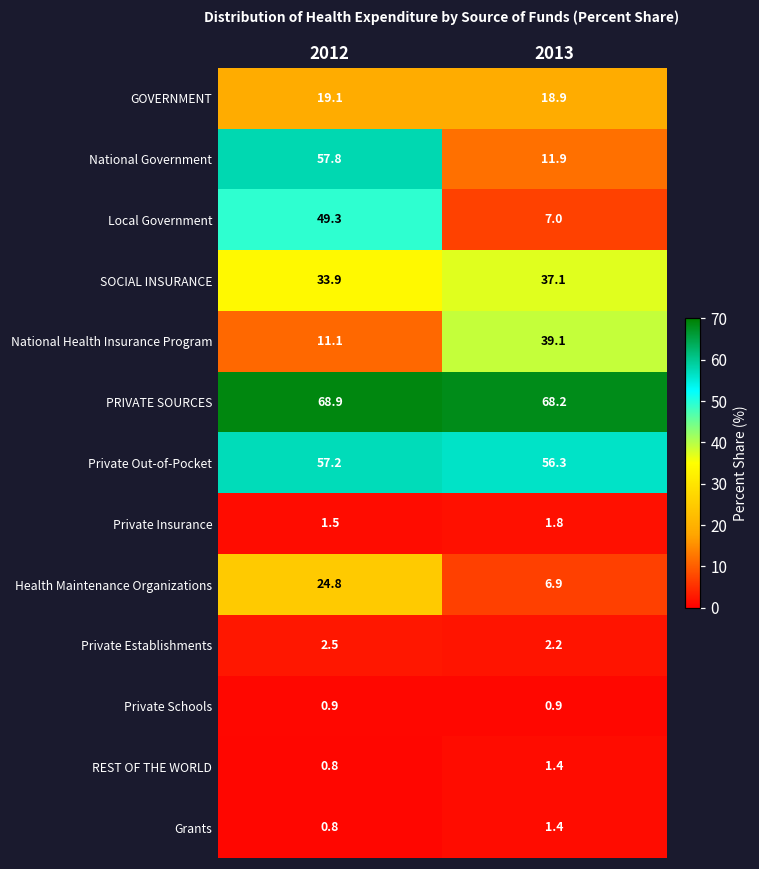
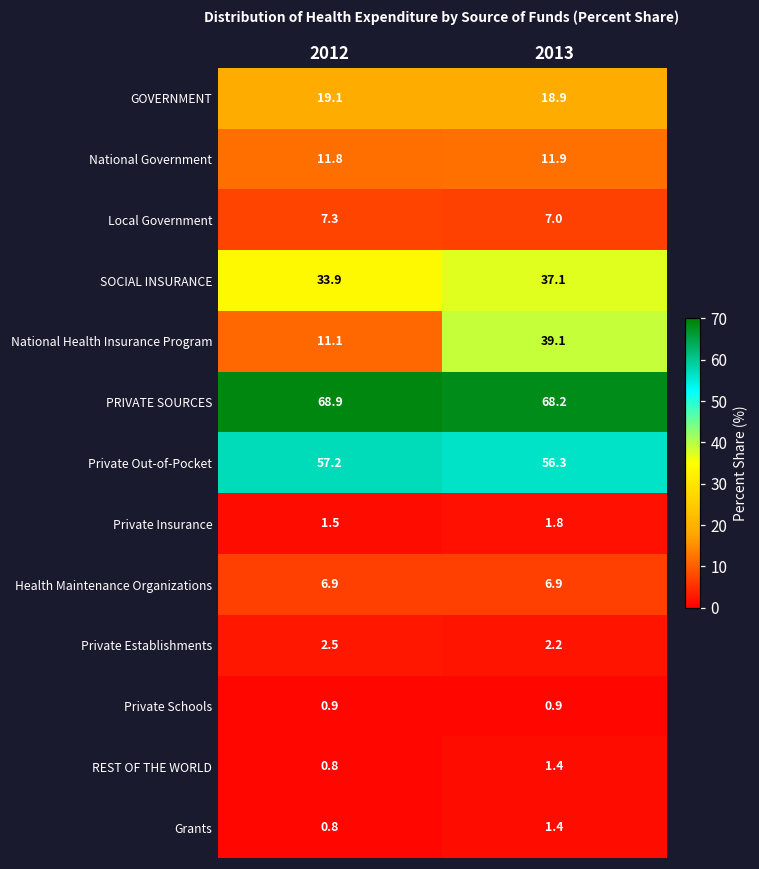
National Government, 2012: 57.8 -> 11.8
Local Government, 2012: 49.3 -> 7.3
Health Maintenance Organizations, 2012: 24.8 -> 6.9
